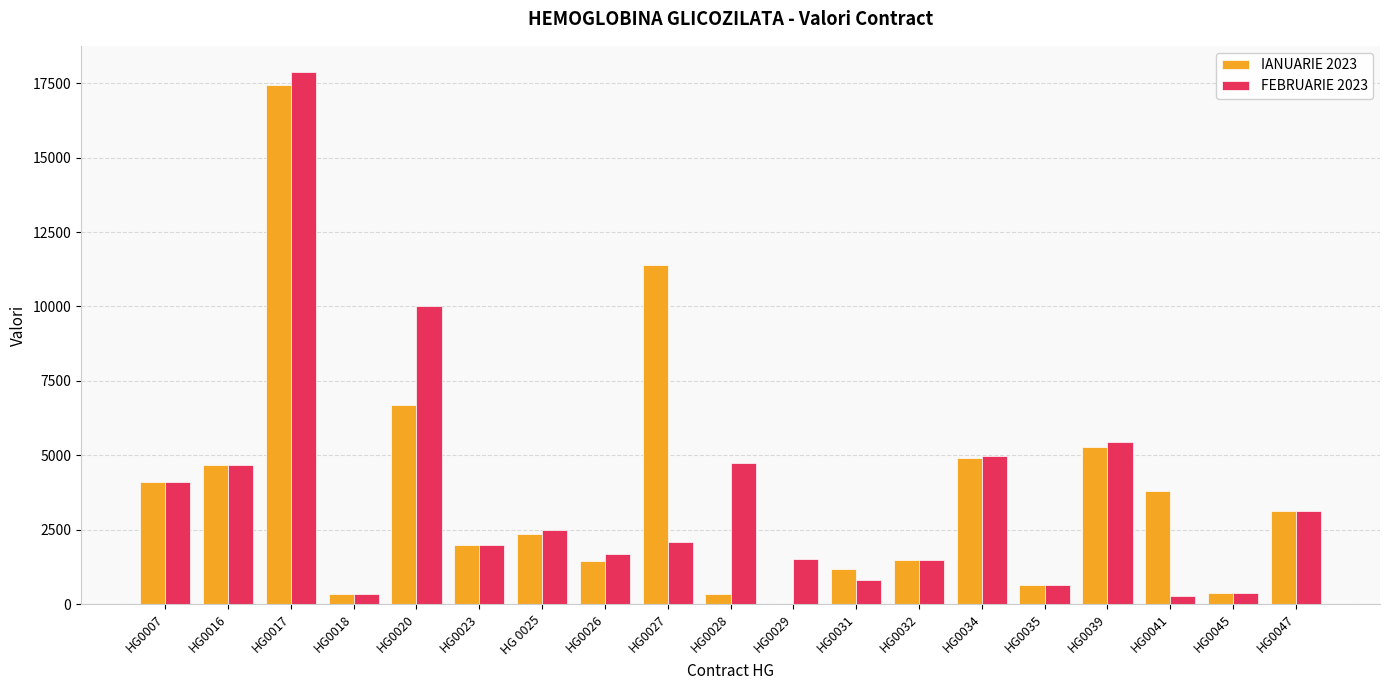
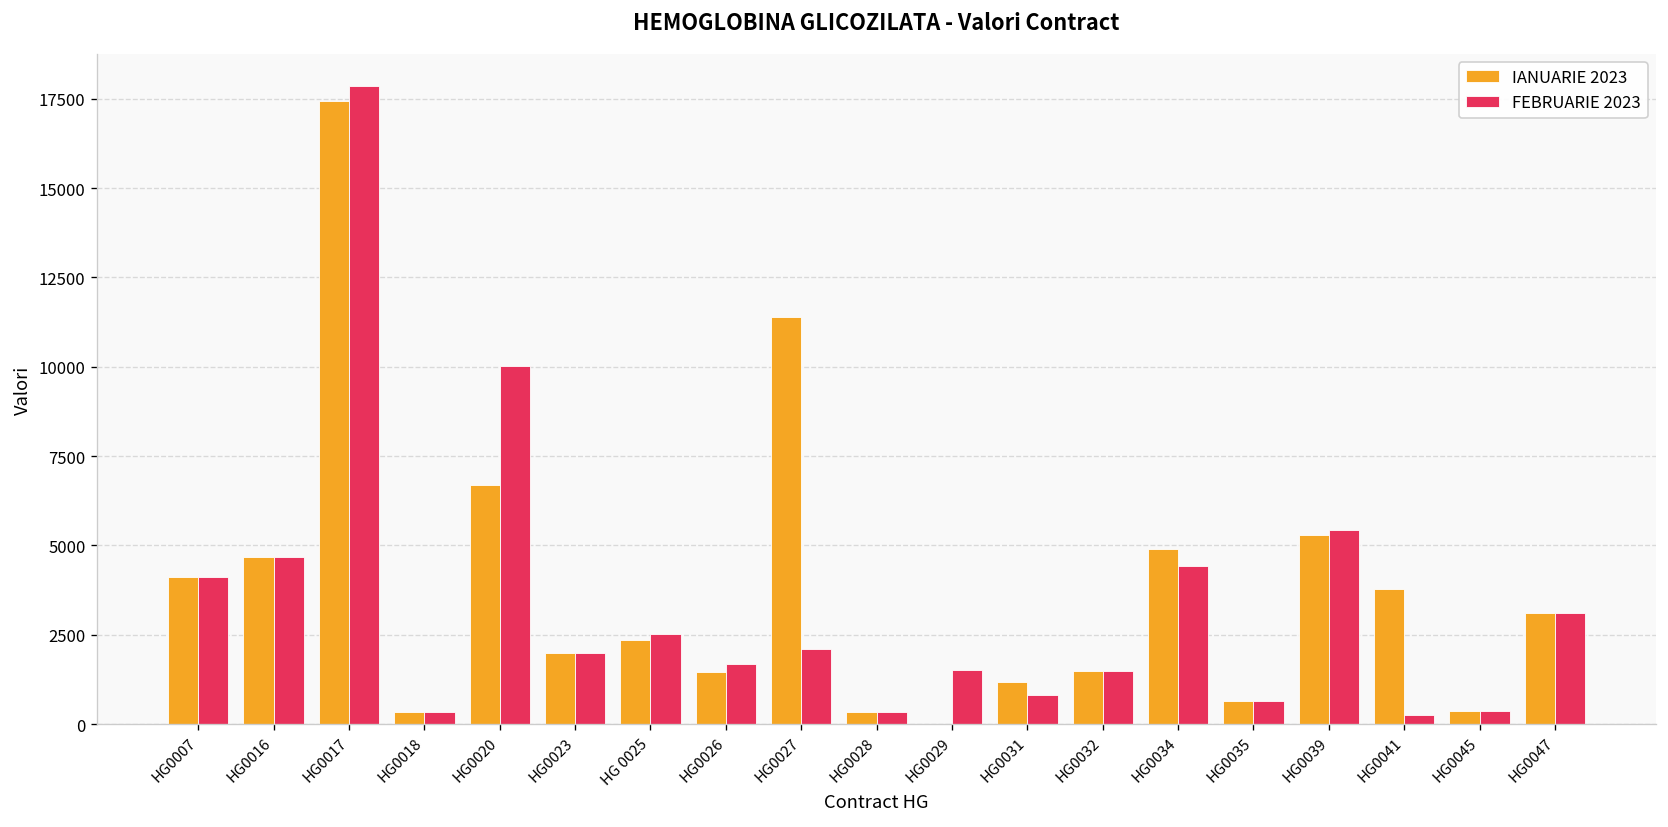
FEBRUARIE 2023, HG0028: 4800 -> 300
FEBRUARIE 2023, HG0034: 5000 -> 4400
